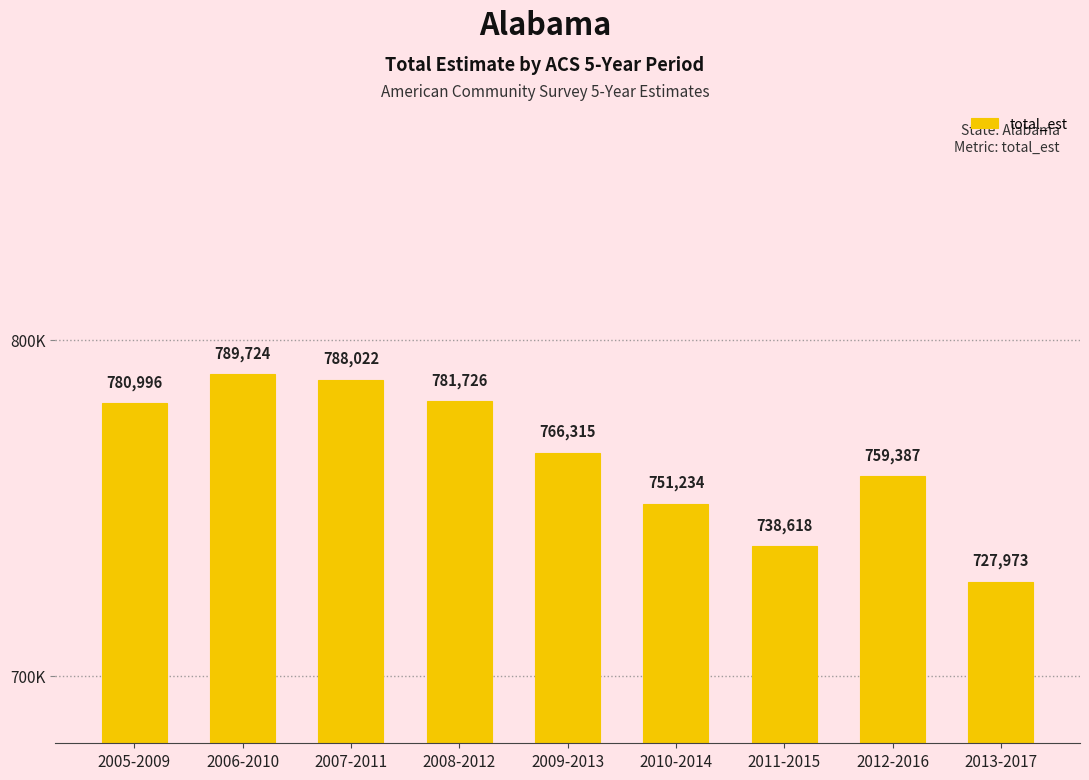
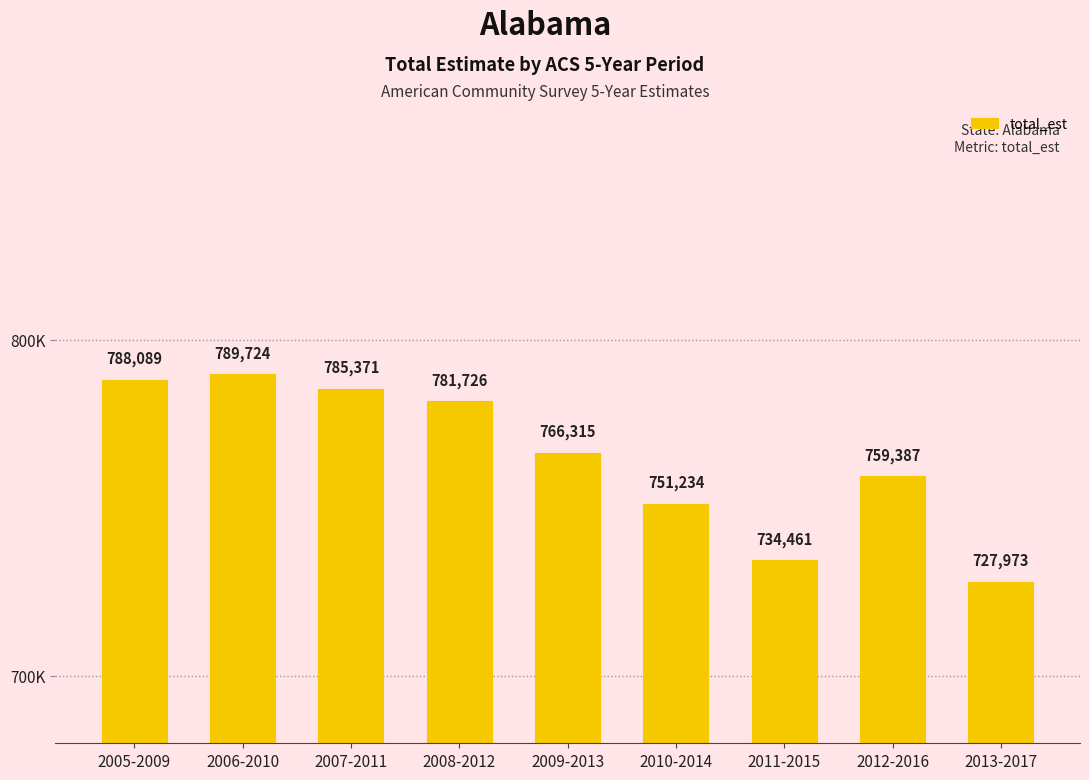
2005-2009: 780,996 -> 788,089
2007-2011: 788,022 -> 785,371
2011-2015: 738,618 -> 734,461
